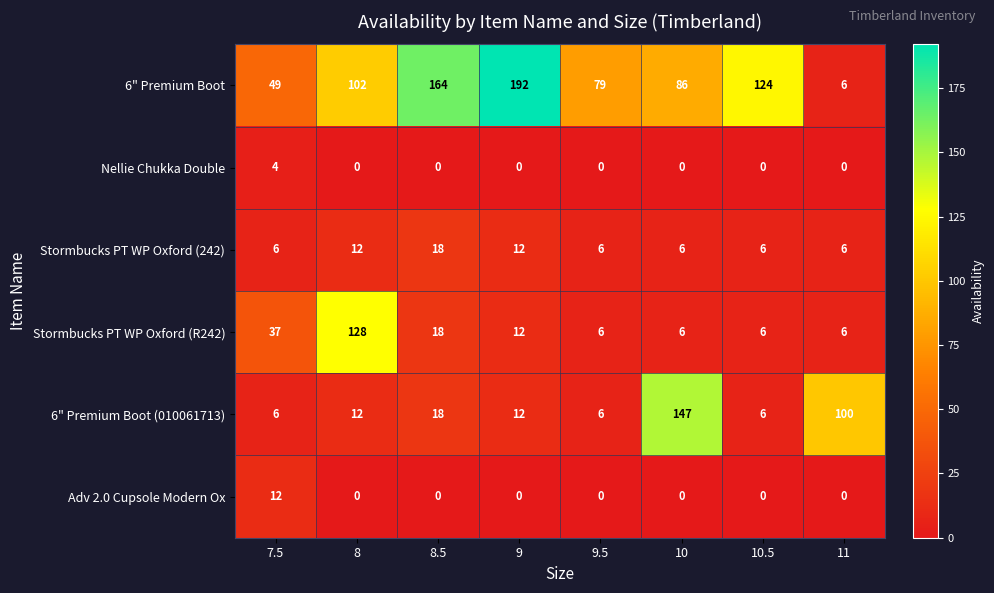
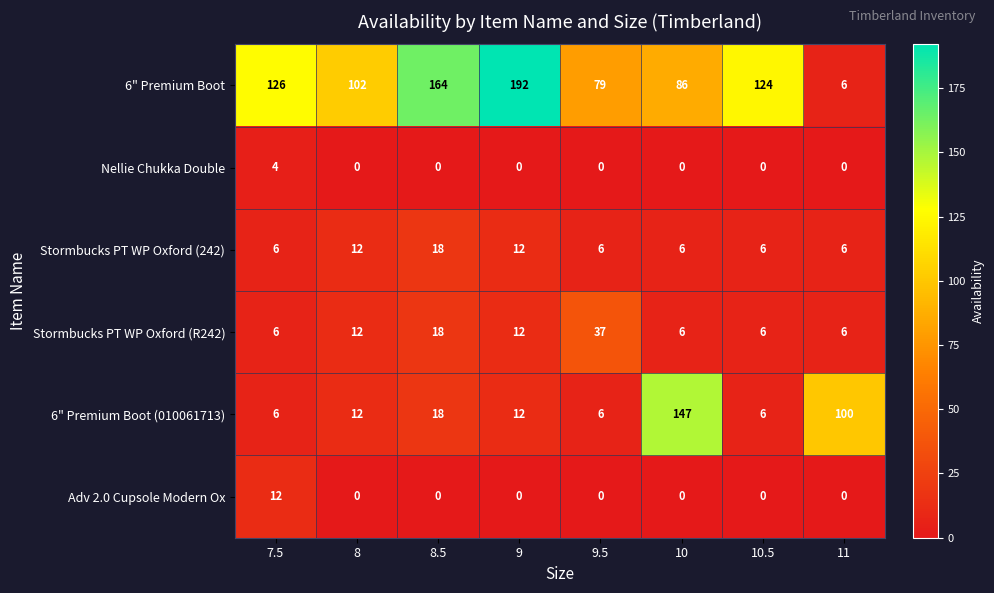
6" Premium Boot, 7.5: 49 -> 126
Stormbucks PT WP Oxford (R242), 7.5: 37 -> 6
Stormbucks PT WP Oxford (R242), 8: 128 -> 12
Stormbucks PT WP Oxford (R242), 9.5: 6 -> 37
